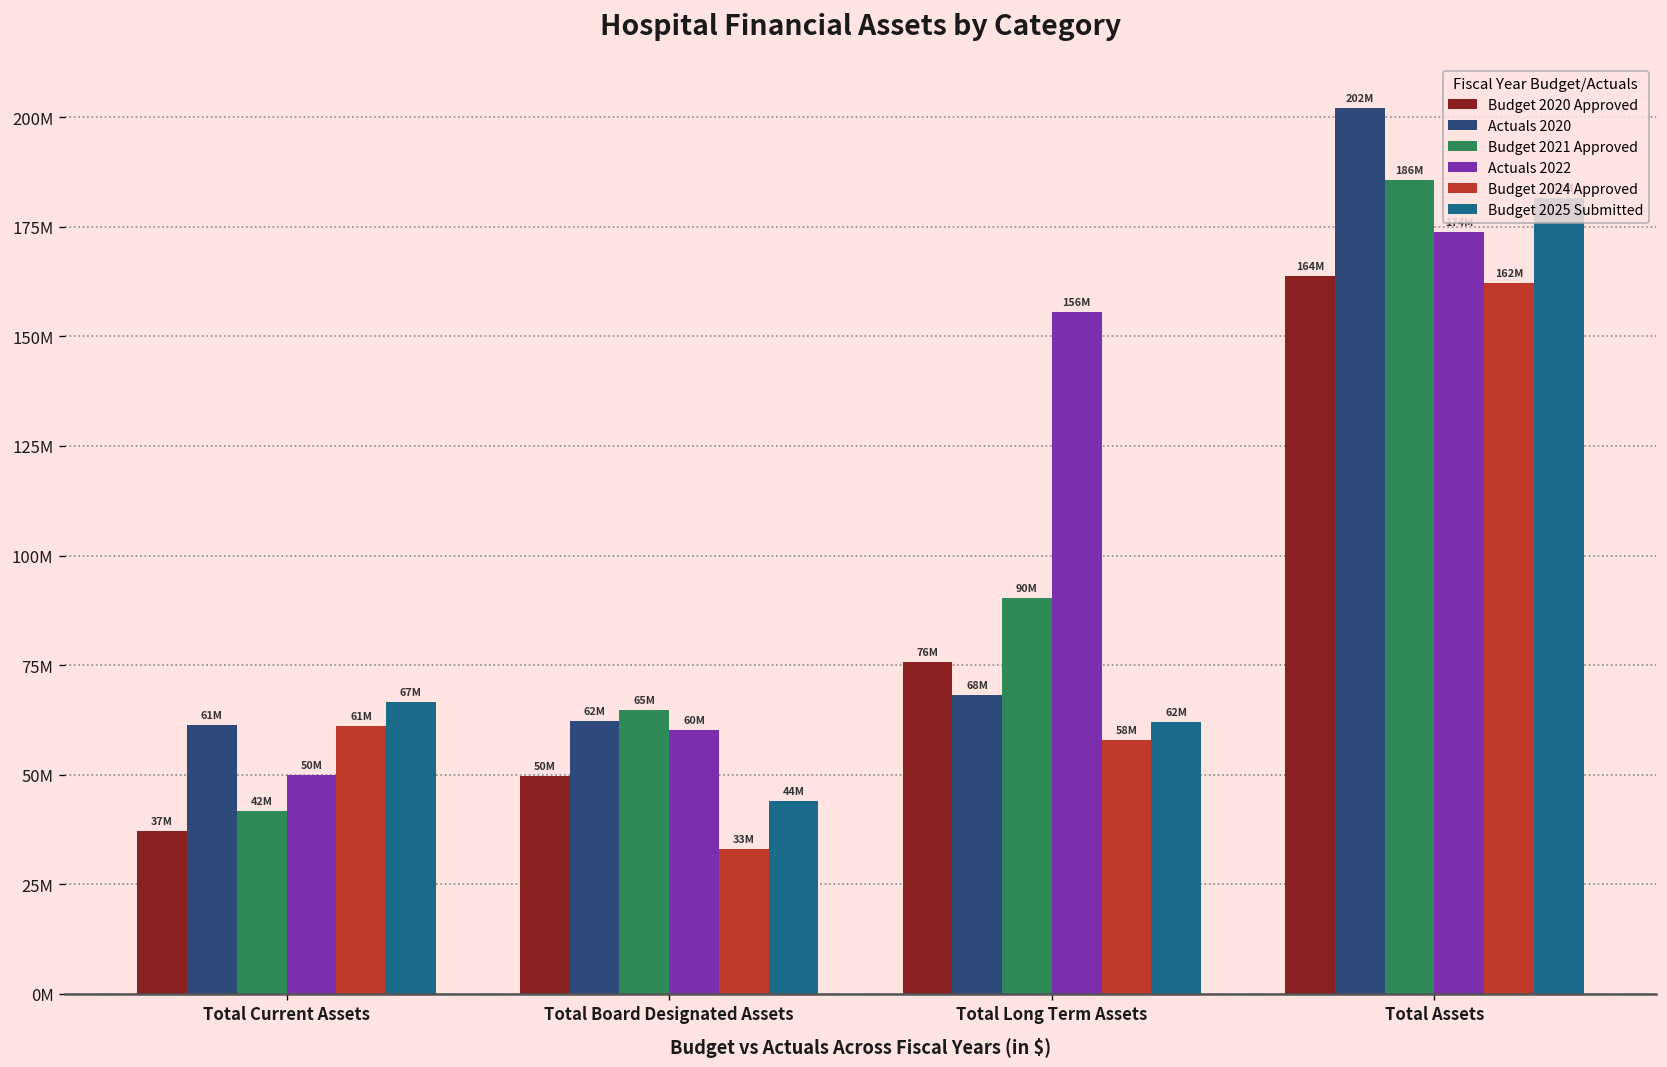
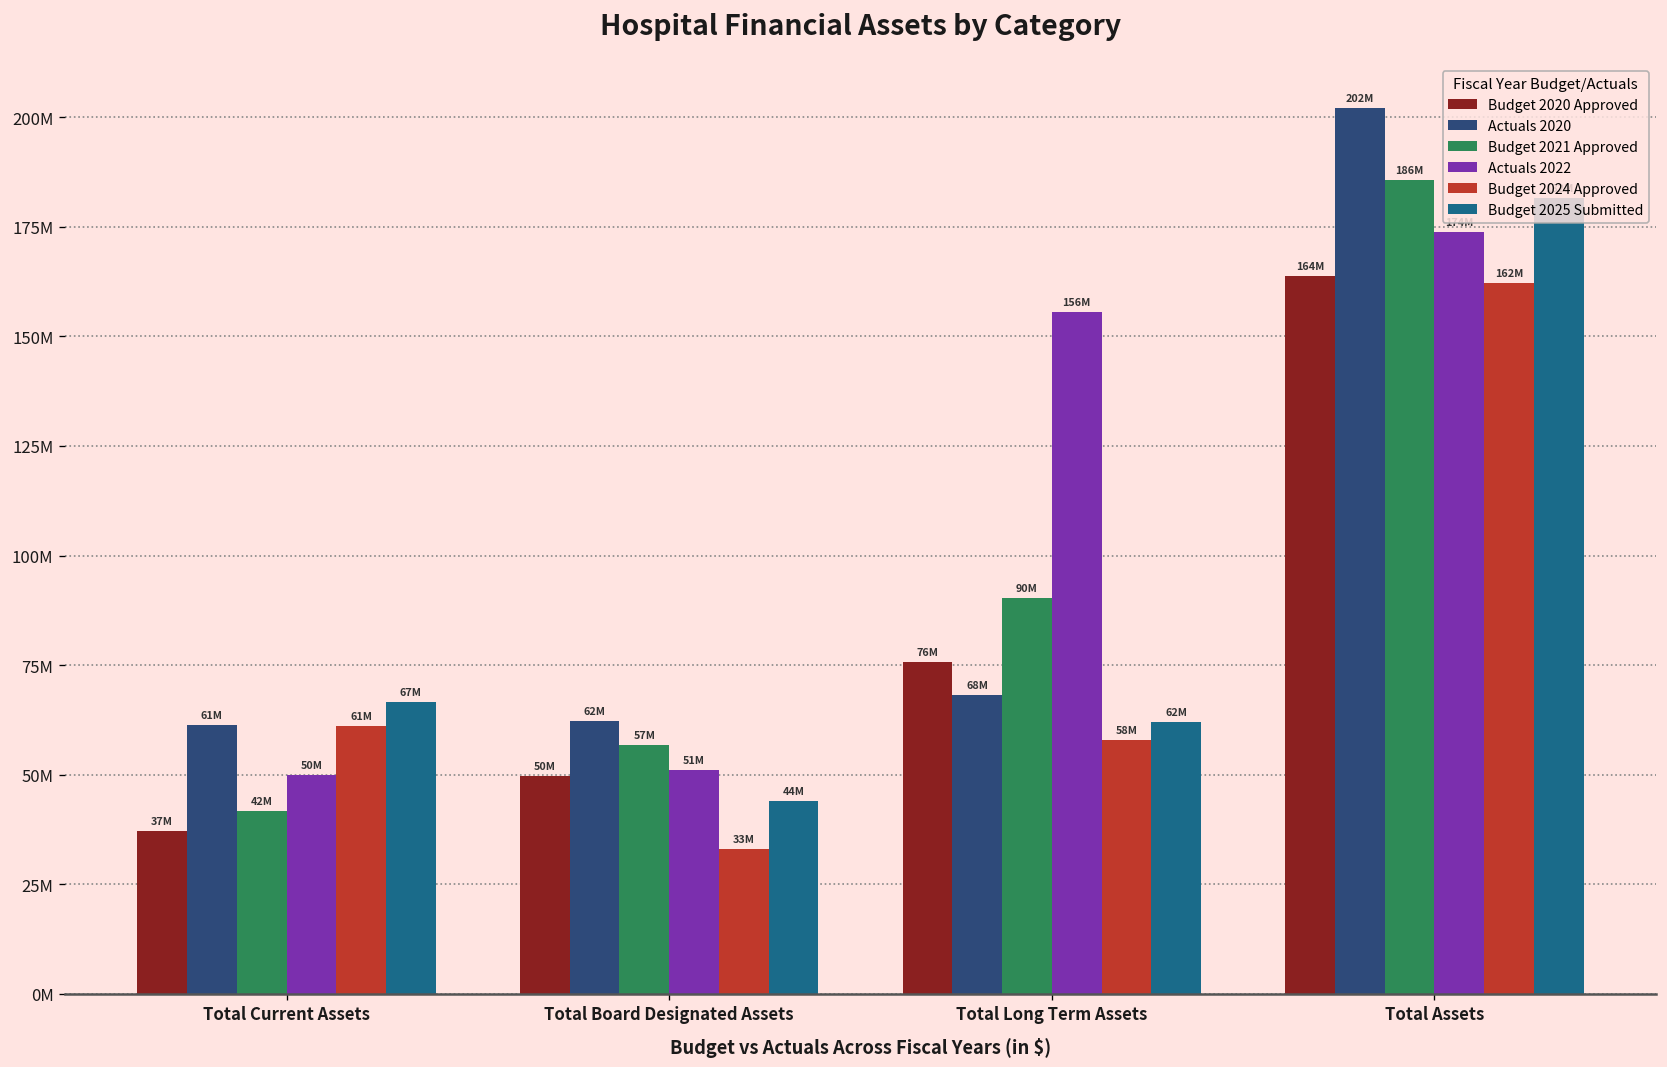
Budget 2021 Approved, Total Board Designated Assets: 65M -> 57M
Actuals 2022, Total Board Designated Assets: 60M -> 51M
